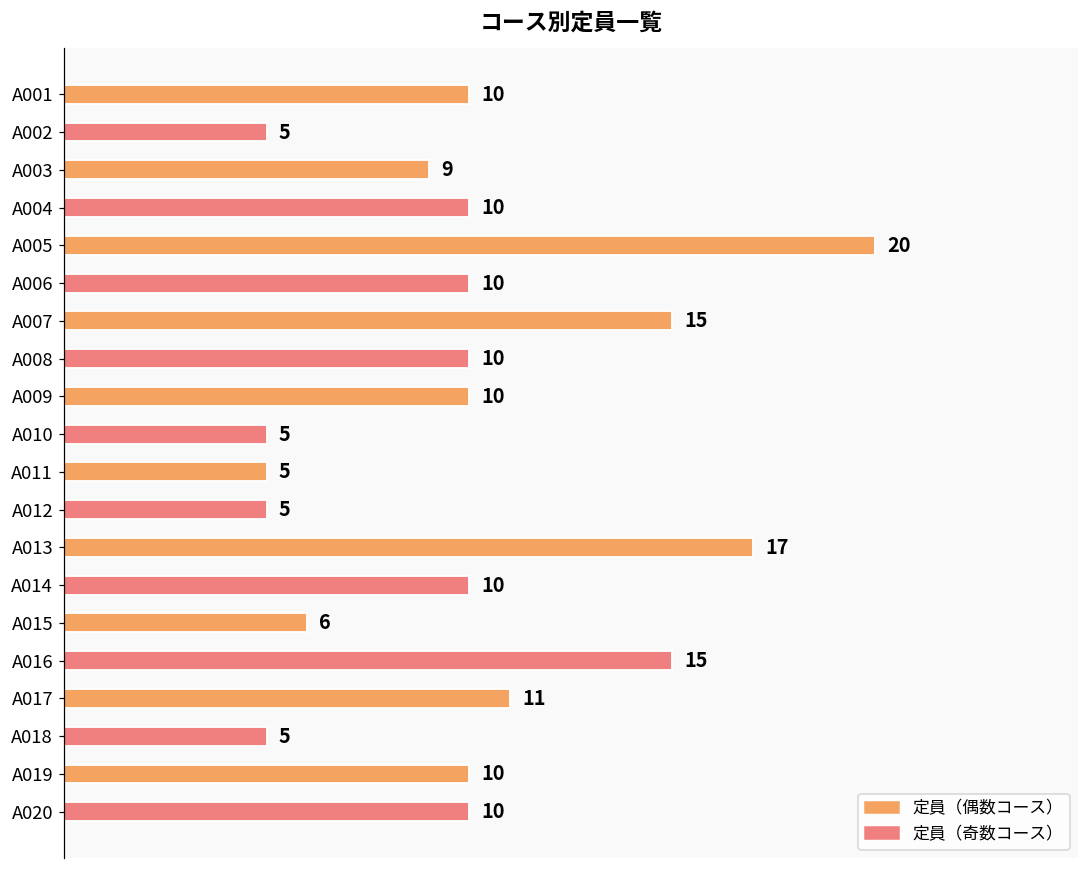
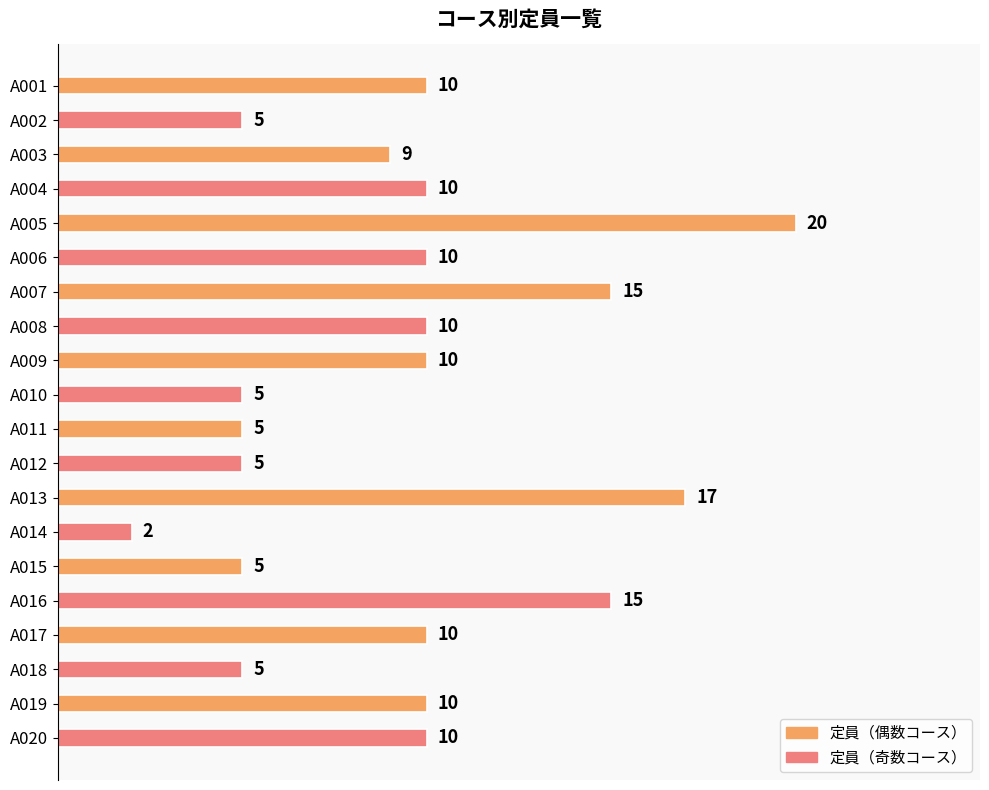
A014: 10 -> 2
A015: 6 -> 5
A017: 11 -> 10
